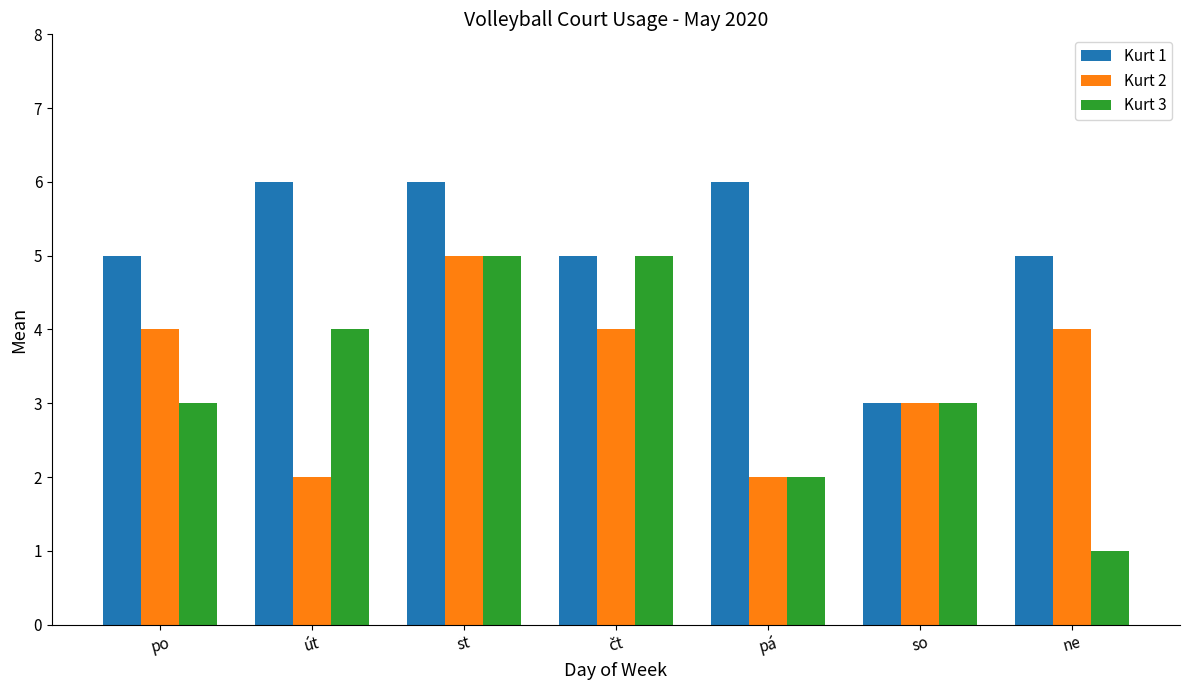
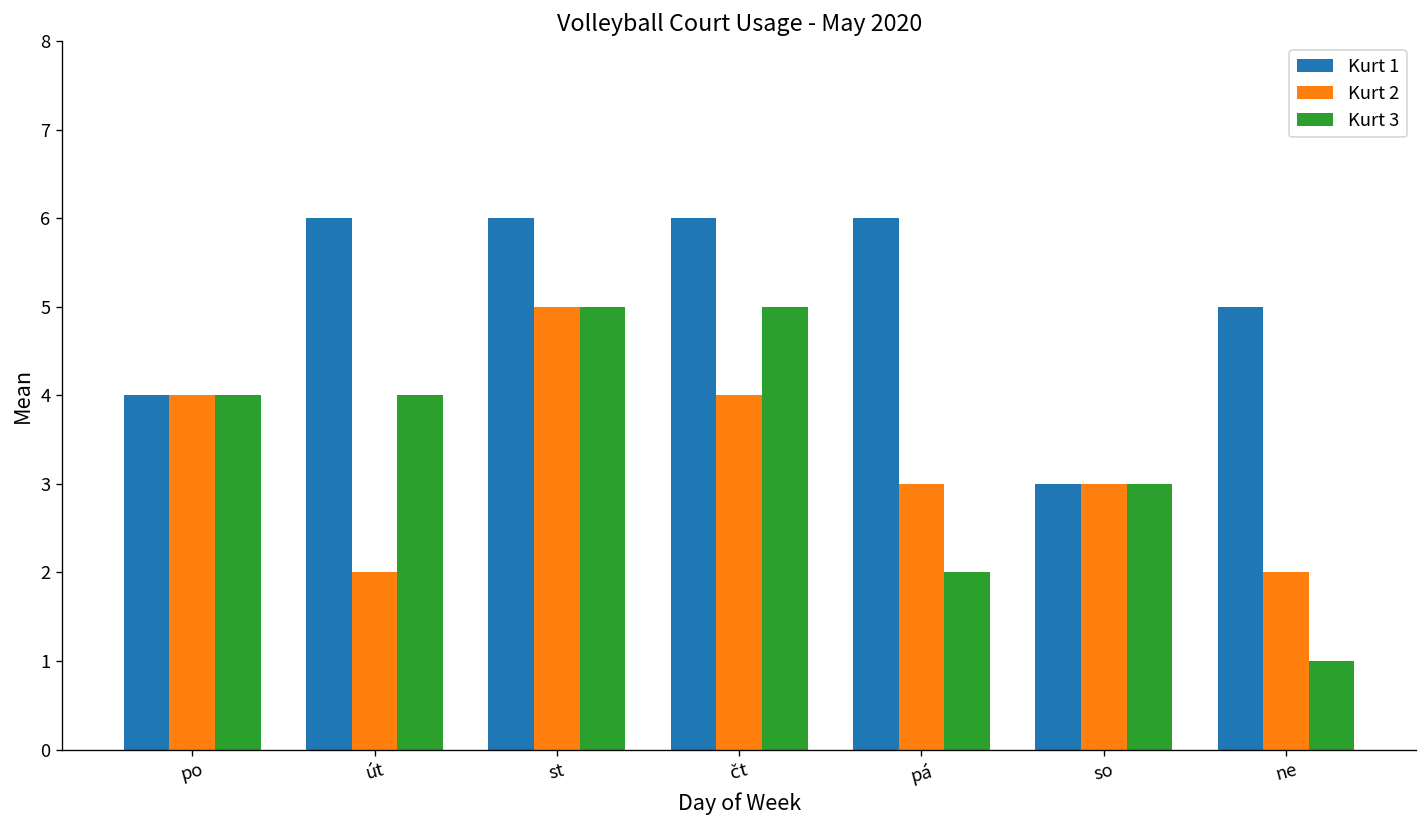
Kurt 1, po: 5 -> 4
Kurt 3, po: 3 -> 4
Kurt 1, čt: 5 -> 6
Kurt 2, pá: 2 -> 3
Kurt 2, ne: 4 -> 2
